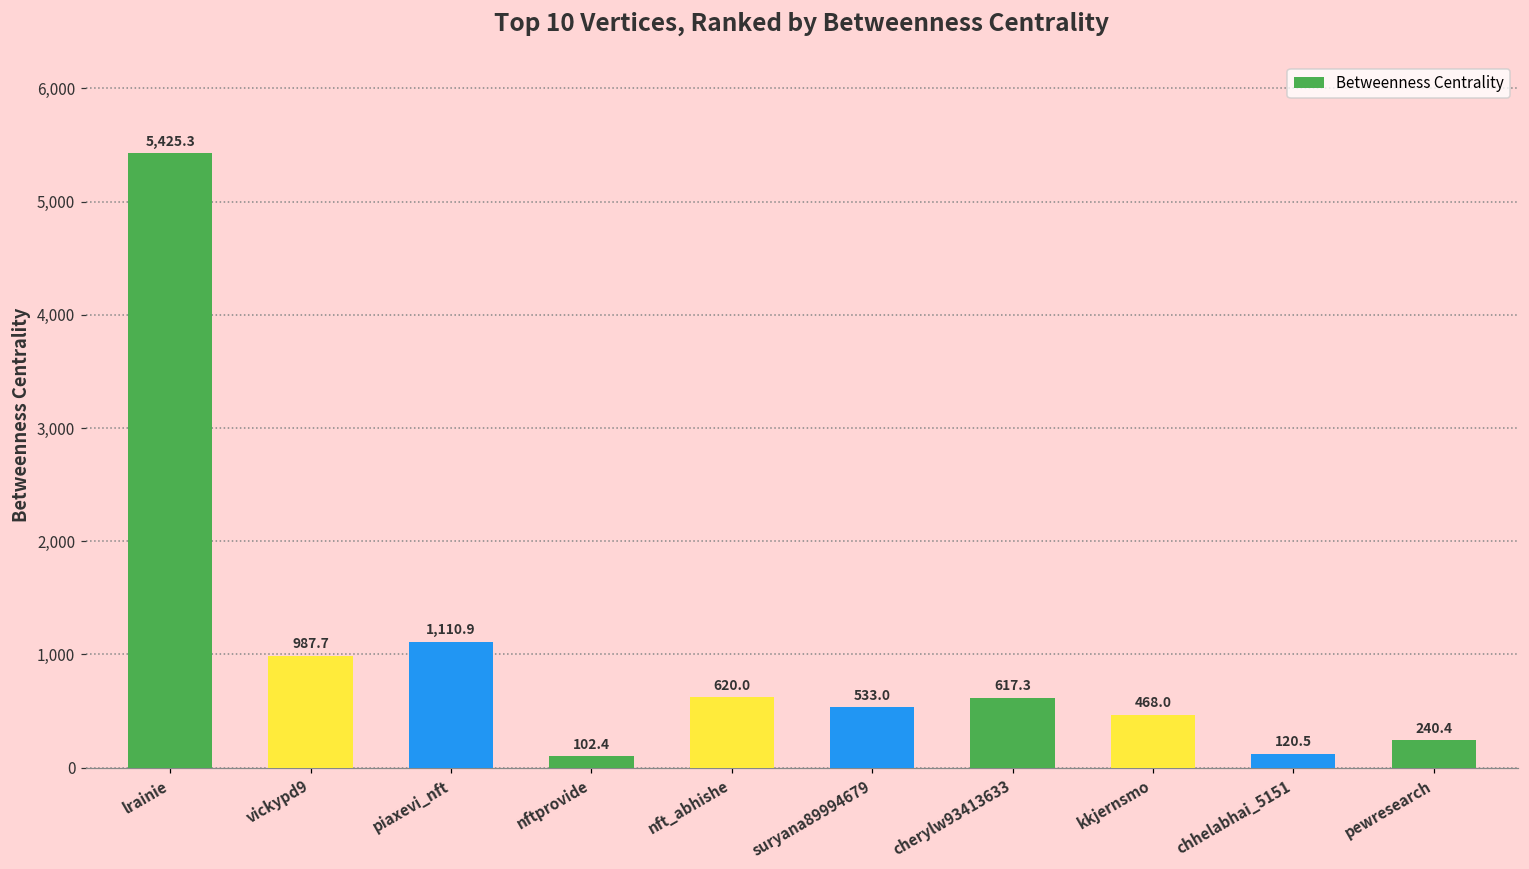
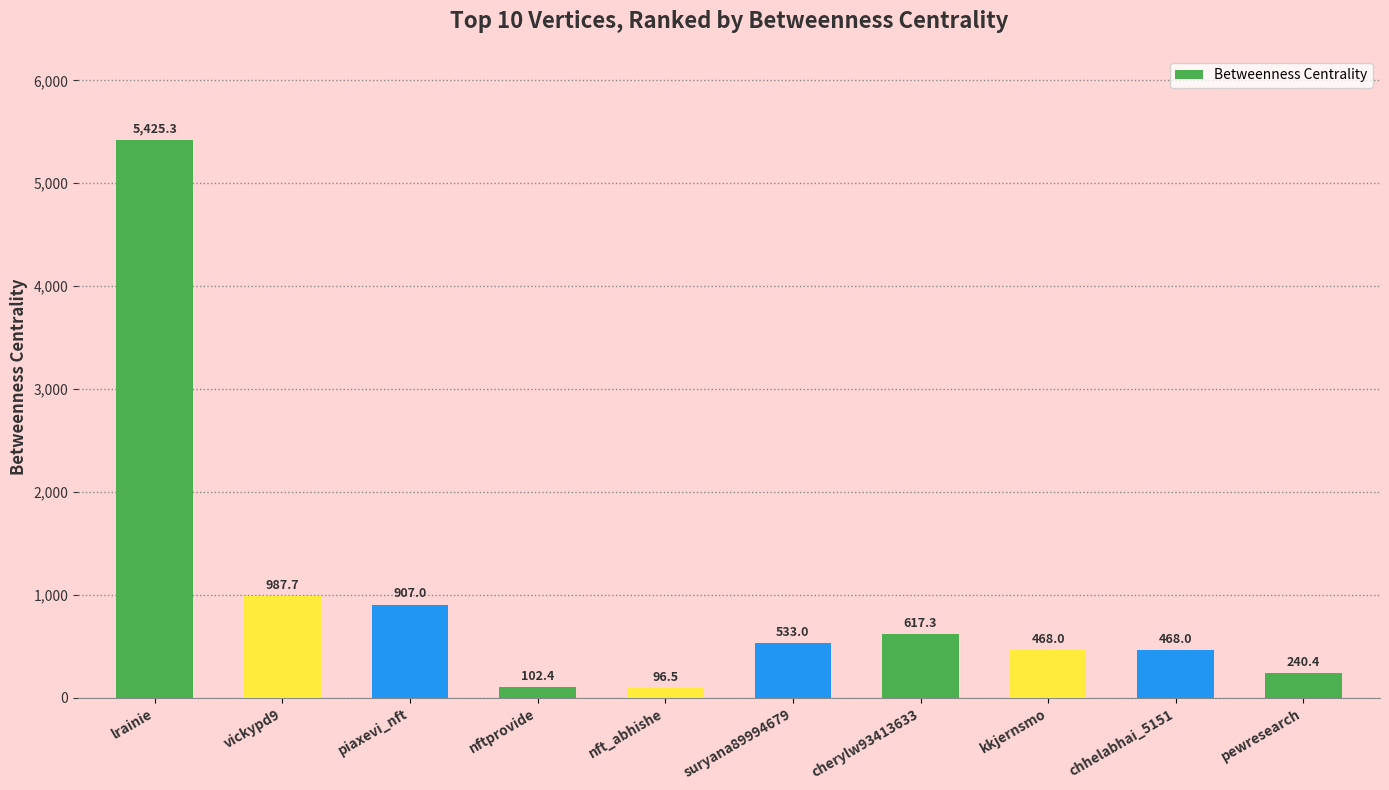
piaxevi_nft: 1,110.9 -> 907.0
nft_abhishe: 620.0 -> 96.5
chhelabhai_5151: 120.5 -> 468.0
